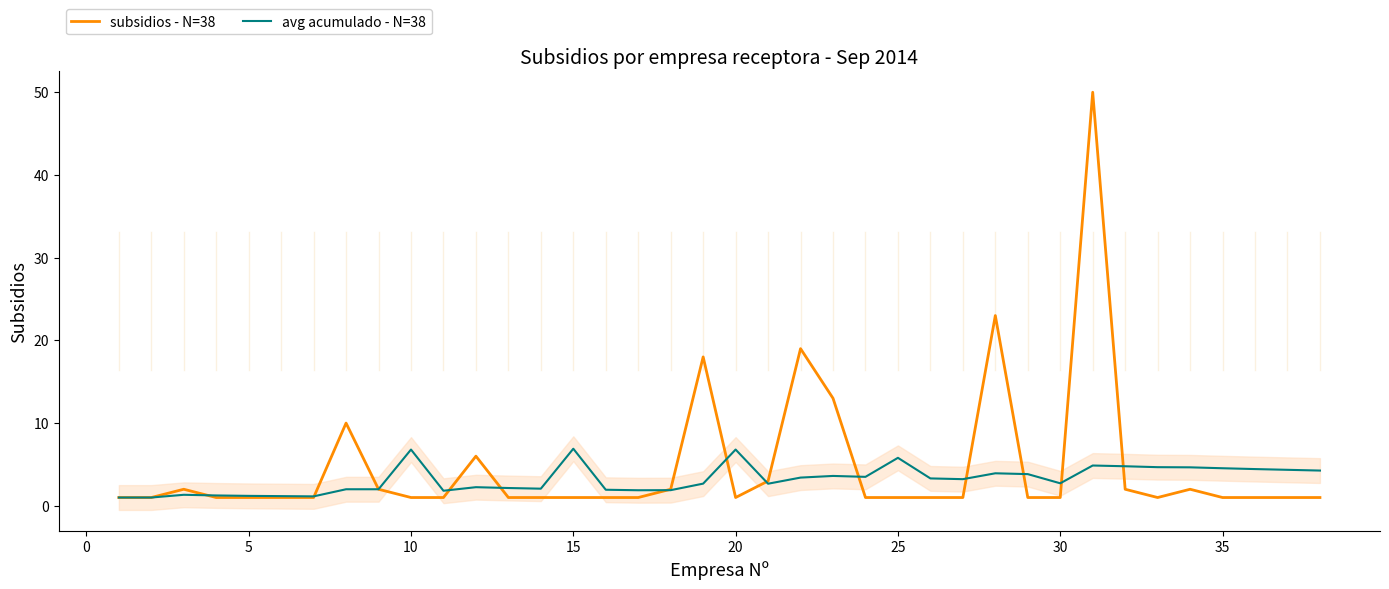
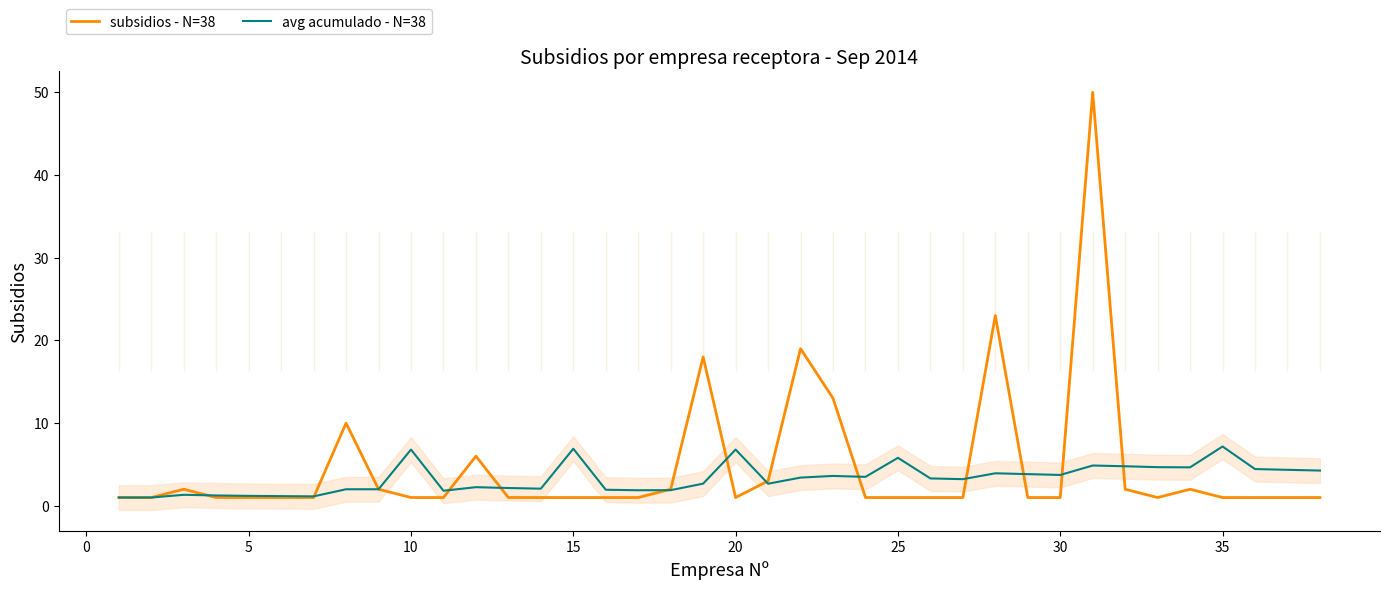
avg acumulado - N=38, 30: 3 -> 4
avg acumulado - N=38, 35: 5 -> 7
